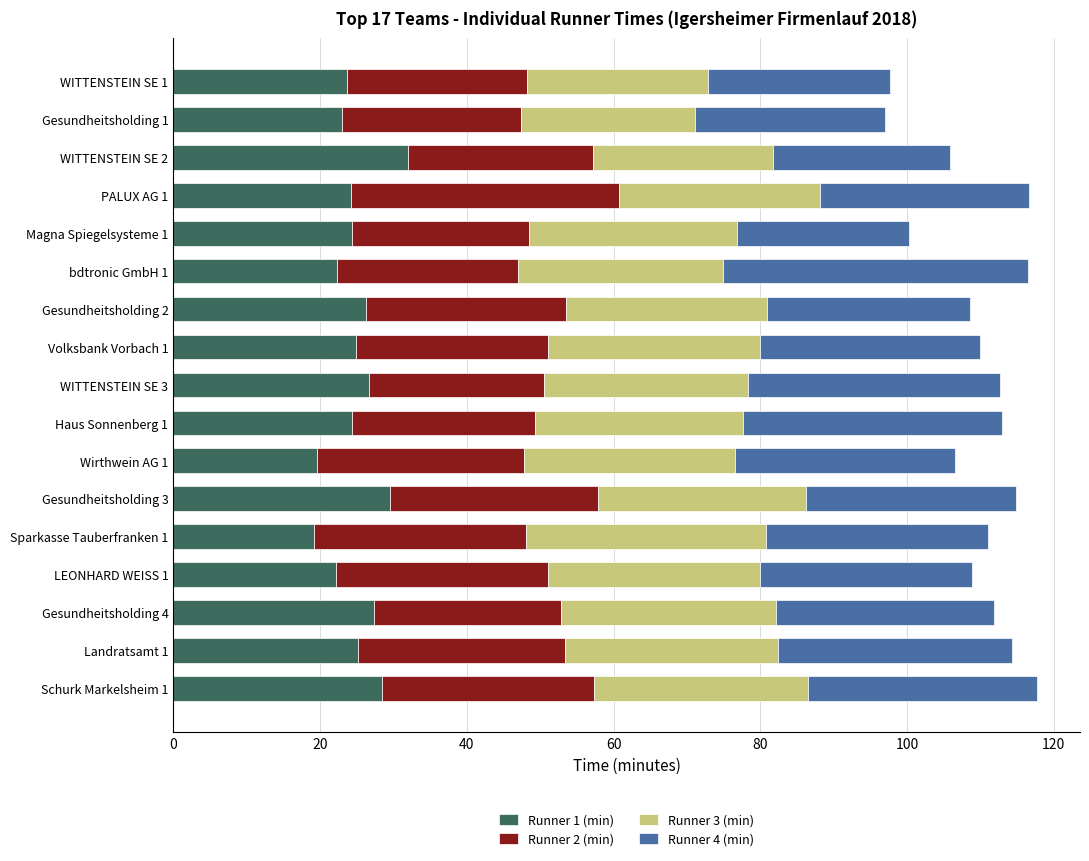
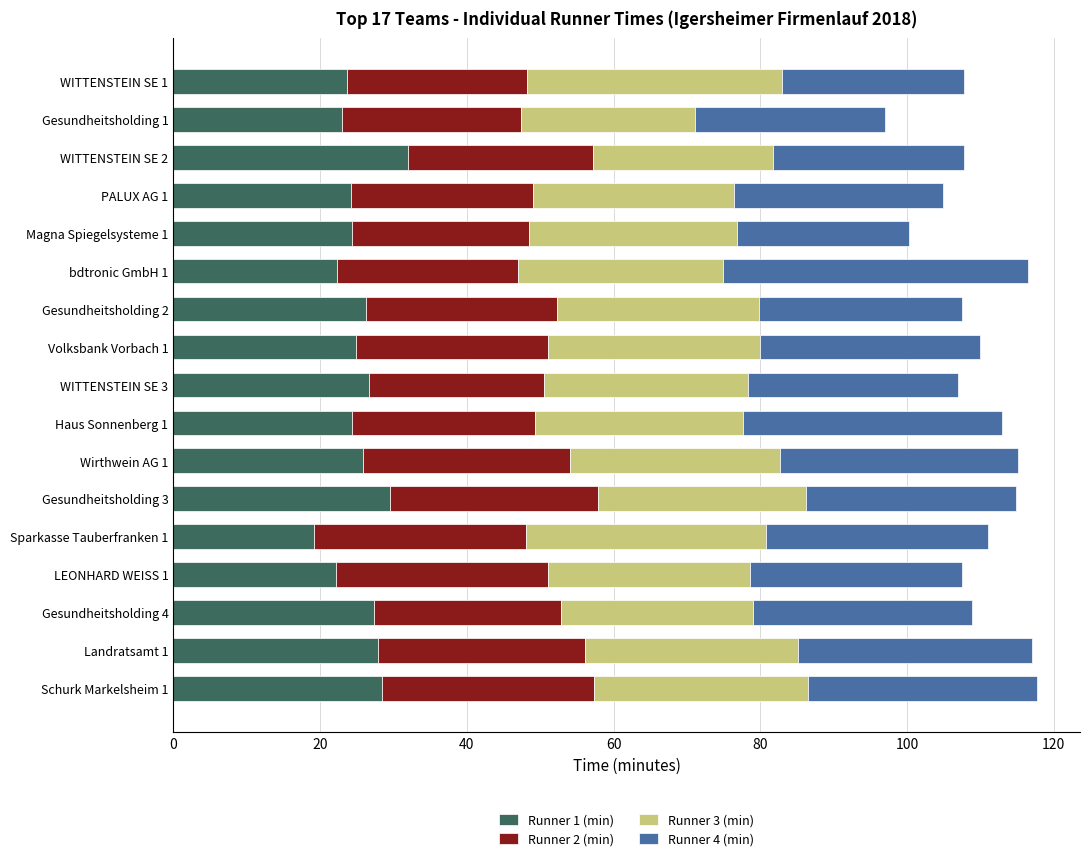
Runner 3 (min), WITTENSTEIN SE 1: 25 -> 35
Runner 4 (min), WITTENSTEIN SE 2: 24 -> 26
Runner 2 (min), PALUX AG 1: 36 -> 25
Runner 2 (min), Gesundheitsholding 2: 27 -> 26
Runner 4 (min), WITTENSTEIN SE 3: 34 -> 29
Runner 1 (min), Wirthwein AG 1: 20 -> 26
Runner 4 (min), Wirthwein AG 1: 30 -> 32
Runner 3 (min), LEONHARD WEISS 1: 29 -> 27
Runner 3 (min), Gesundheitsholding 4: 29 -> 26
Runner 1 (min), Landratsamt 1: 25 -> 28
